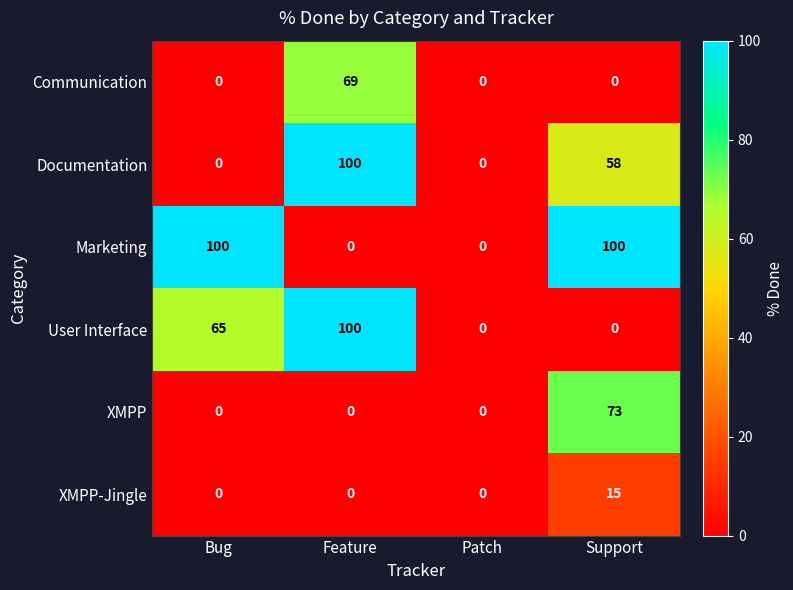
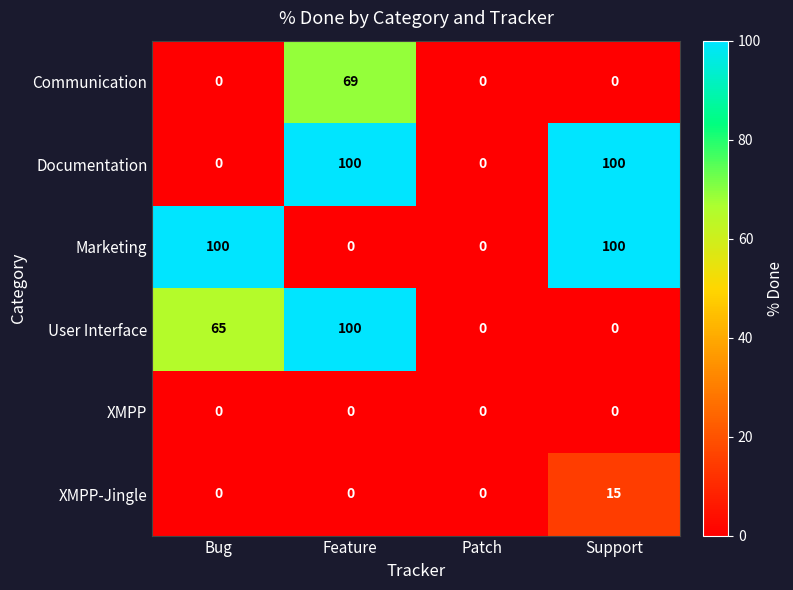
Documentation, Support: 58 -> 100
XMPP, Support: 73 -> 0
